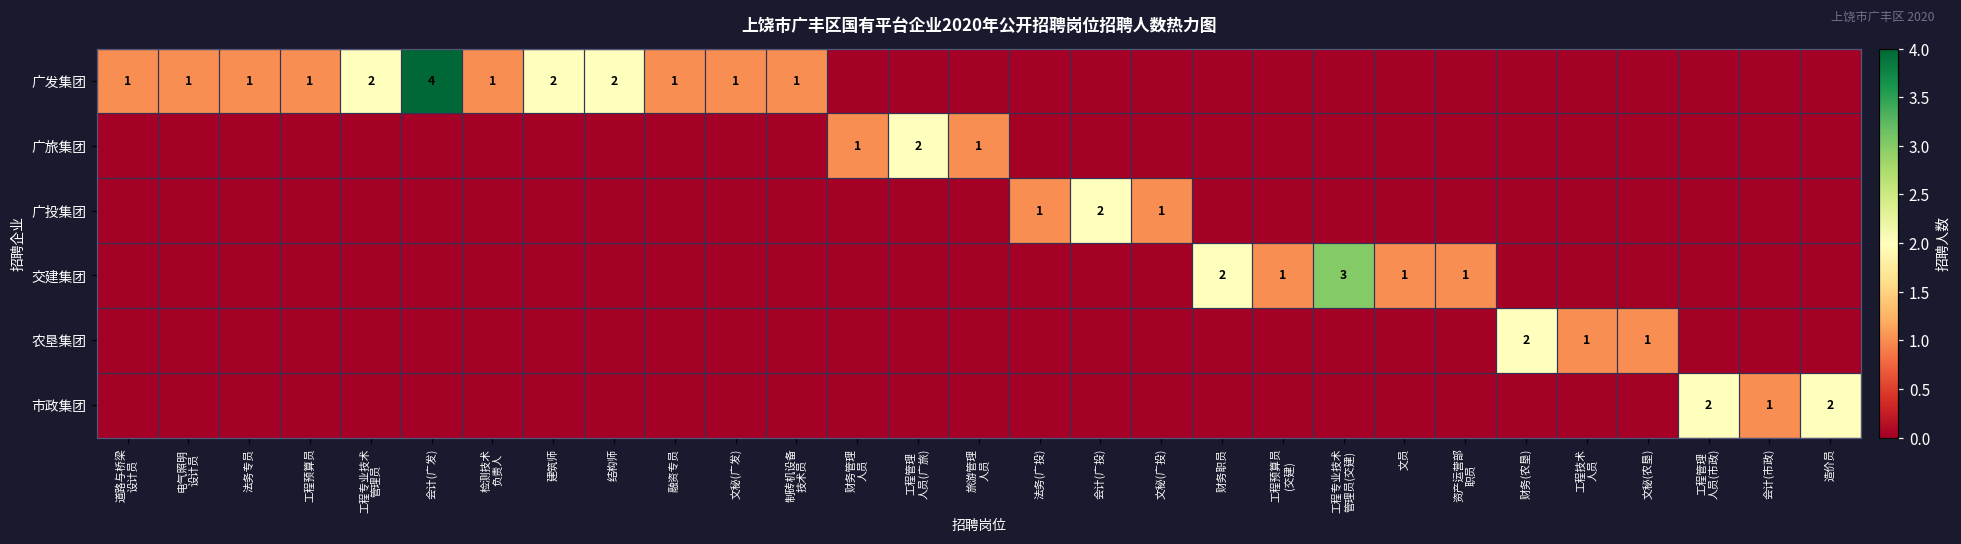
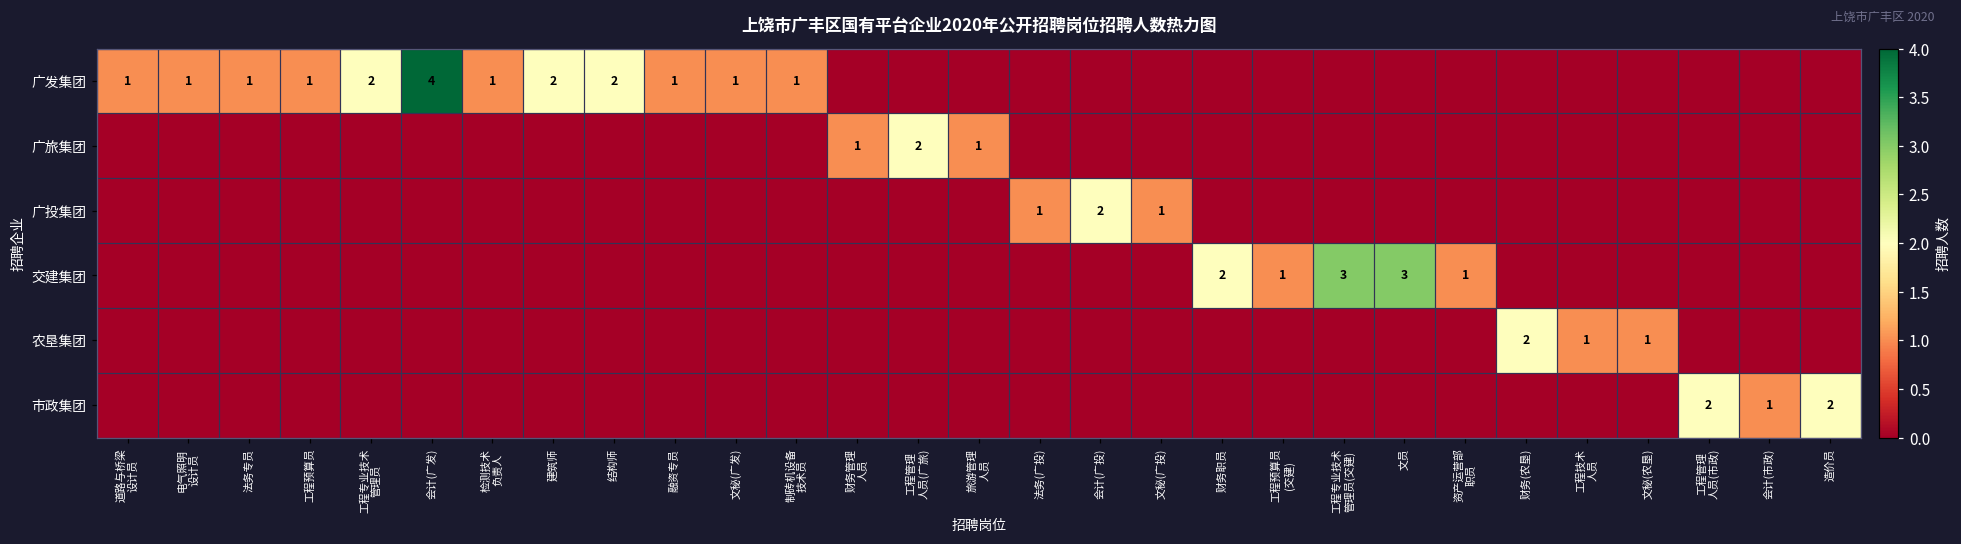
交建集团, 文员: 1 -> 3
